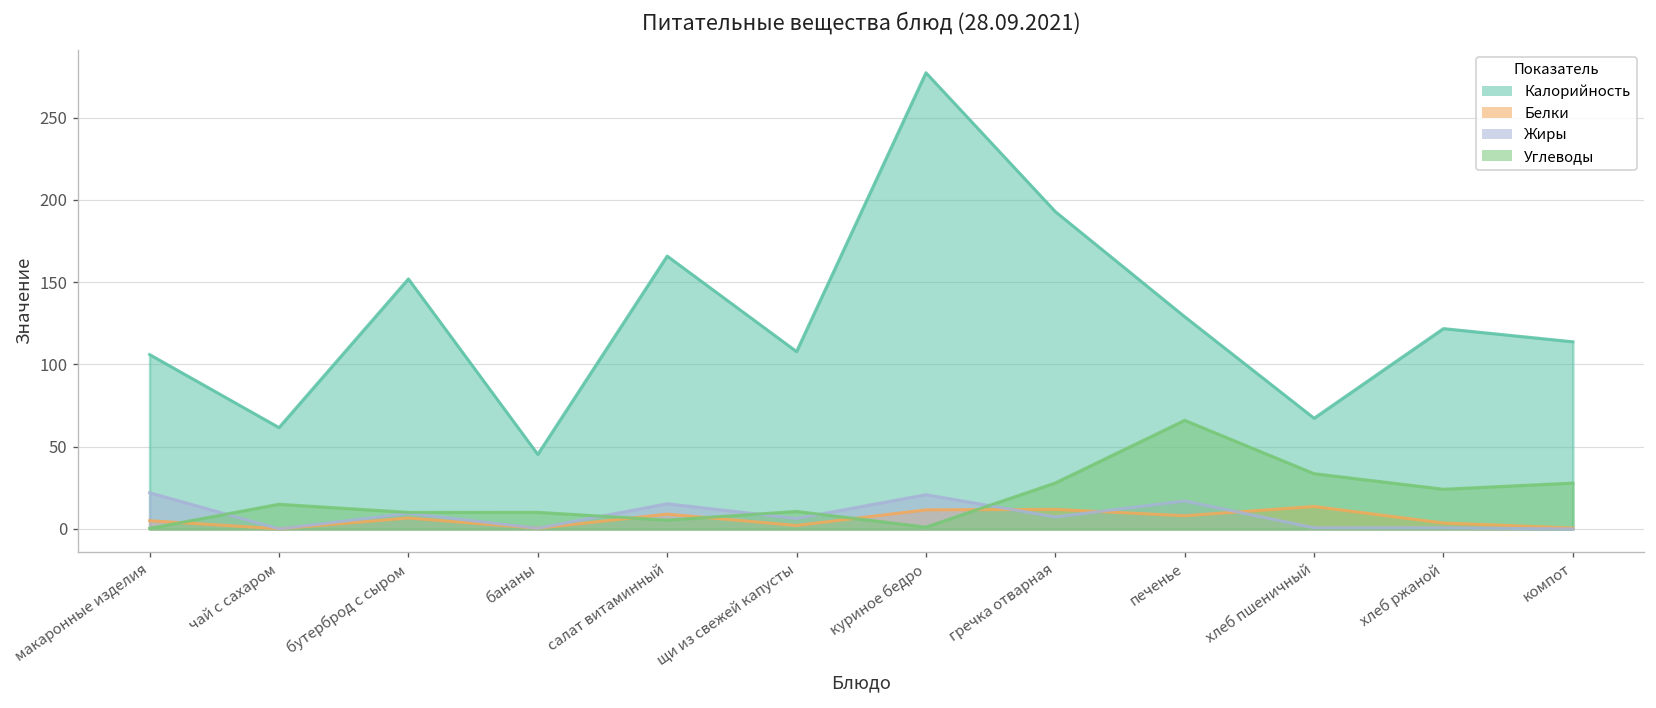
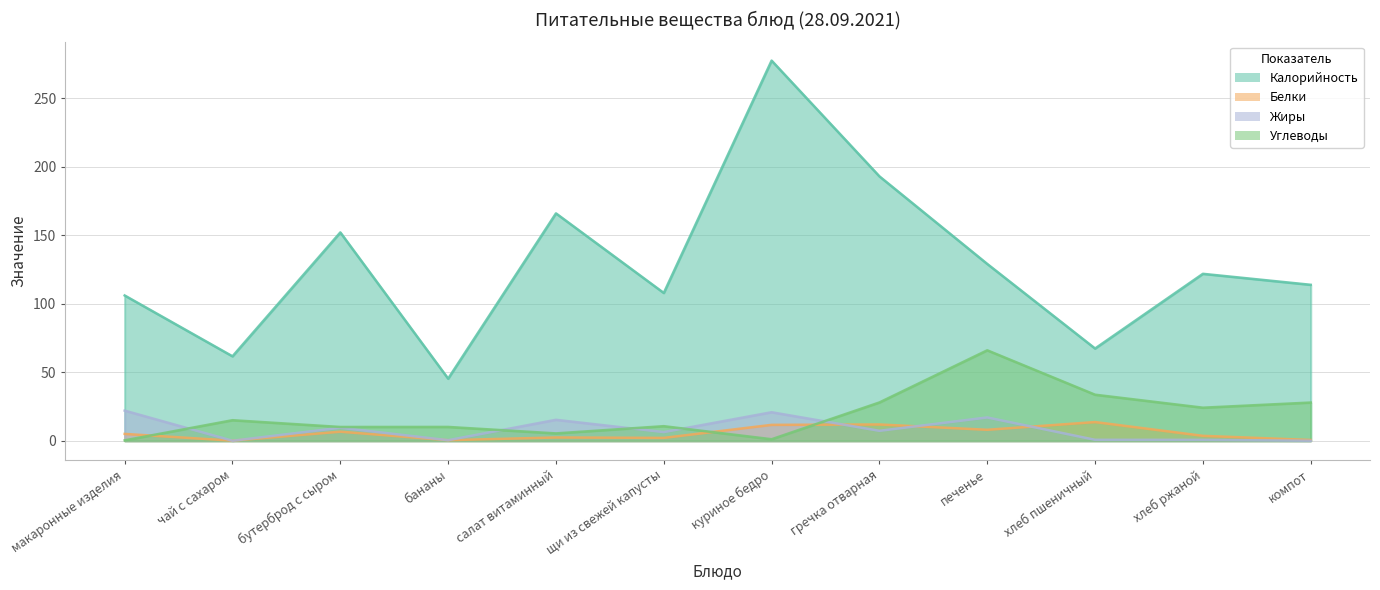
Белки, салат витаминный: 9 -> 2
